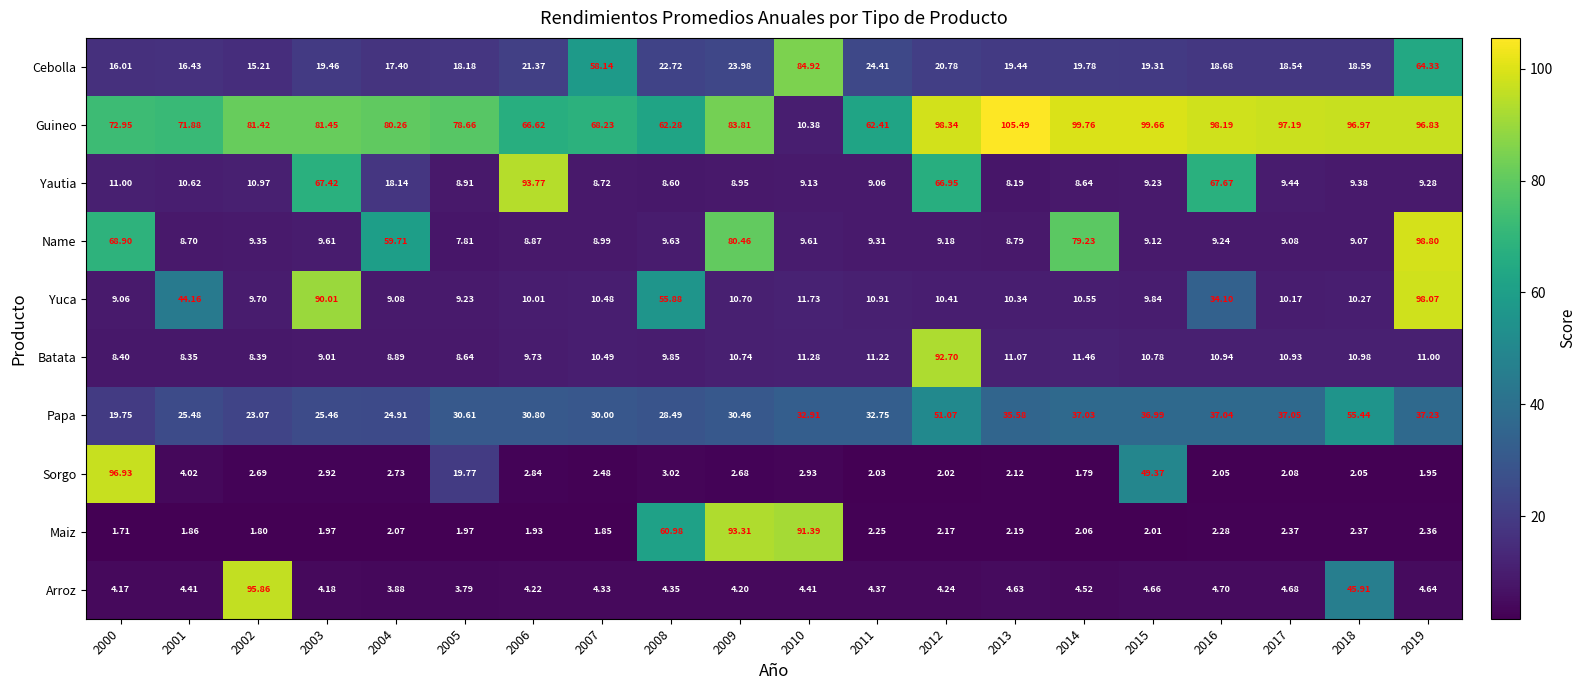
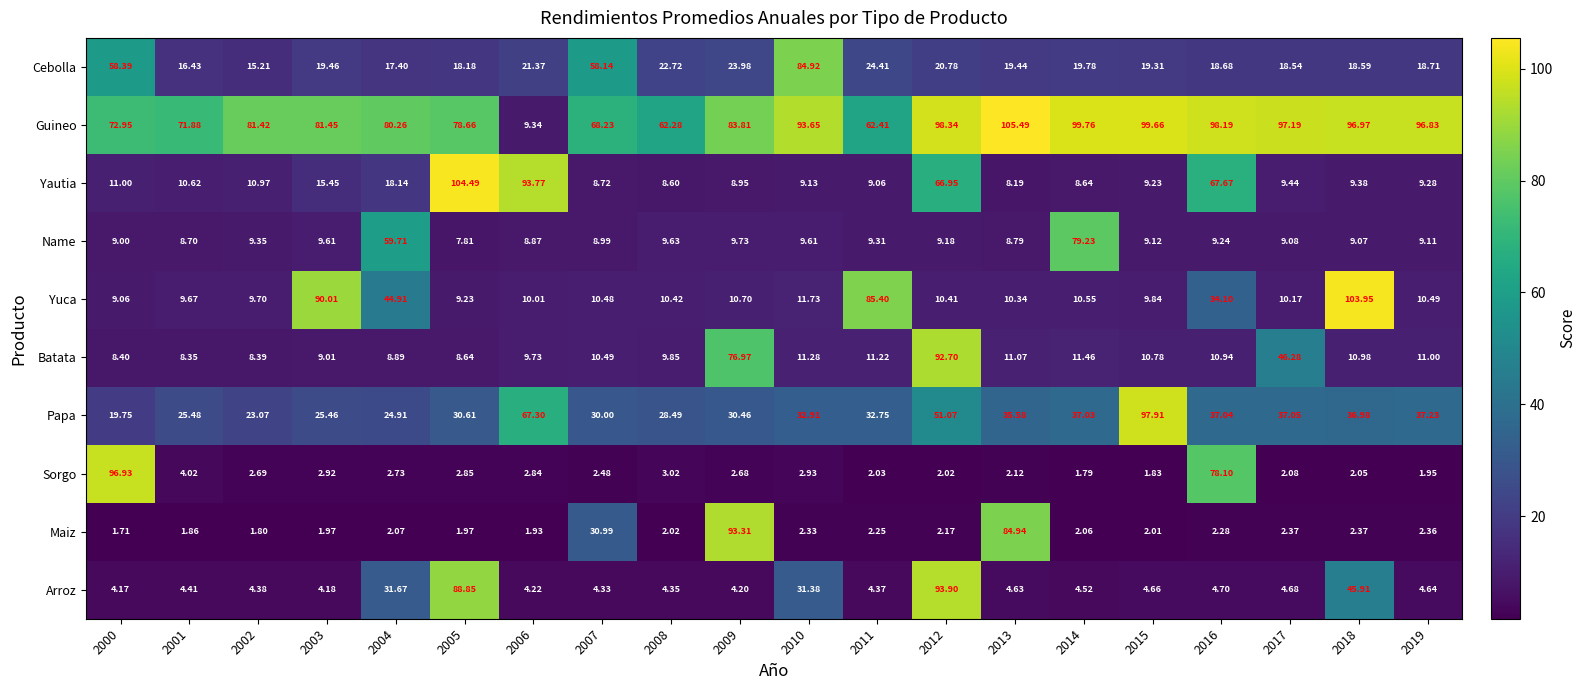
Cebolla, 2000: 16.01 -> 58.39
Cebolla, 2019: 64.33 -> 18.71
Guineo, 2006: 66.62 -> 9.34
Guineo, 2010: 10.38 -> 93.65
Yautia, 2003: 67.42 -> 15.45
Yautia, 2005: 8.91 -> 104.49
Name, 2000: 68.90 -> 9.00
Name, 2009: 80.46 -> 9.73
Name, 2019: 98.80 -> 9.11
Yuca, 2001: 44.16 -> 9.67
Yuca, 2004: 9.08 -> 44.91
Yuca, 2008: 55.88 -> 10.42
Yuca, 2011: 10.91 -> 85.40
Yuca, 2018: 10.27 -> 103.95
Yuca, 2019: 98.07 -> 10.49
Batata, 2009: 10.74 -> 76.97
Batata, 2017: 10.93 -> 46.28
Papa, 2006: 30.80 -> 67.30
Papa, 2015: 36.99 -> 97.91
Papa, 2018: 55.44 -> 36.98
Sorgo, 2005: 19.77 -> 2.85
Sorgo, 2015: 49.37 -> 1.83
Sorgo, 2016: 2.05 -> 78.10
Maiz, 2007: 1.85 -> 30.99
Maiz, 2008: 60.98 -> 2.02
Maiz, 2010: 91.39 -> 2.33
Maiz, 2013: 2.19 -> 84.94
Arroz, 2002: 95.86 -> 4.38
Arroz, 2004: 3.88 -> 31.67
Arroz, 2005: 3.79 -> 88.85
Arroz, 2010: 4.41 -> 31.38
Arroz, 2012: 4.24 -> 93.90
